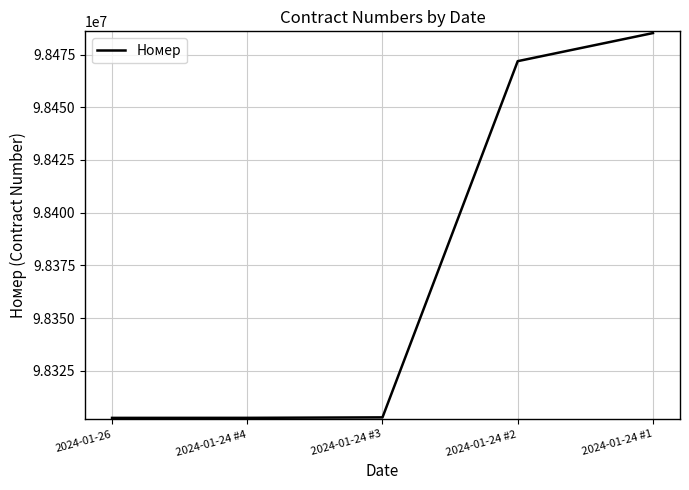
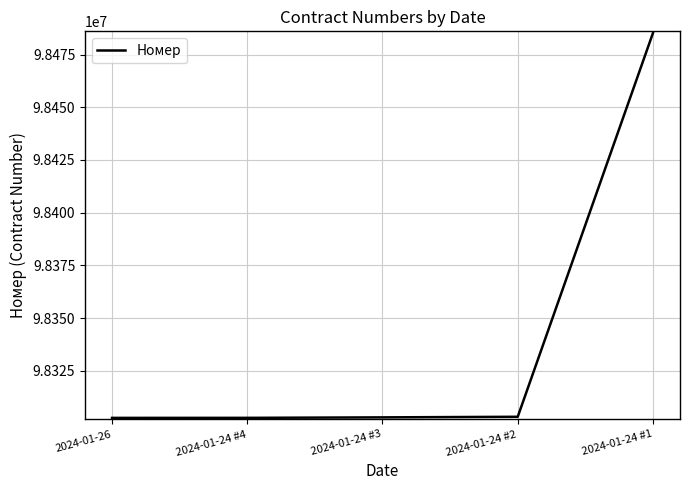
2024-01-24 #2: 98472000 -> 98303000
